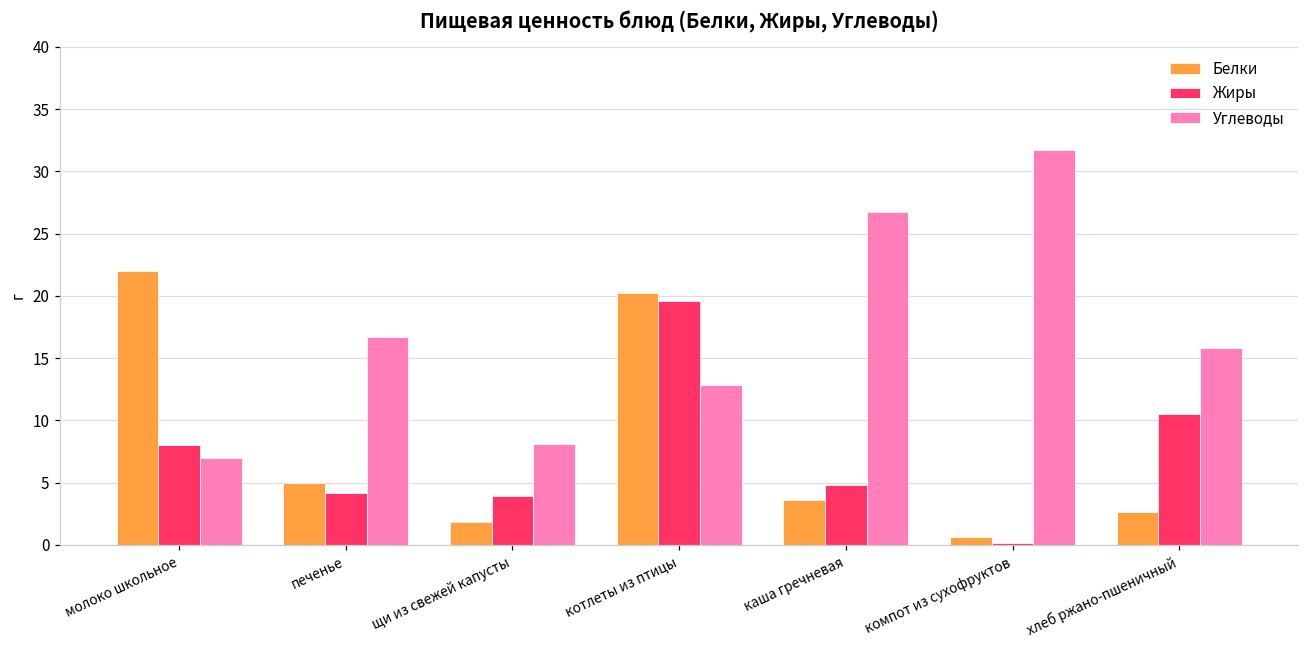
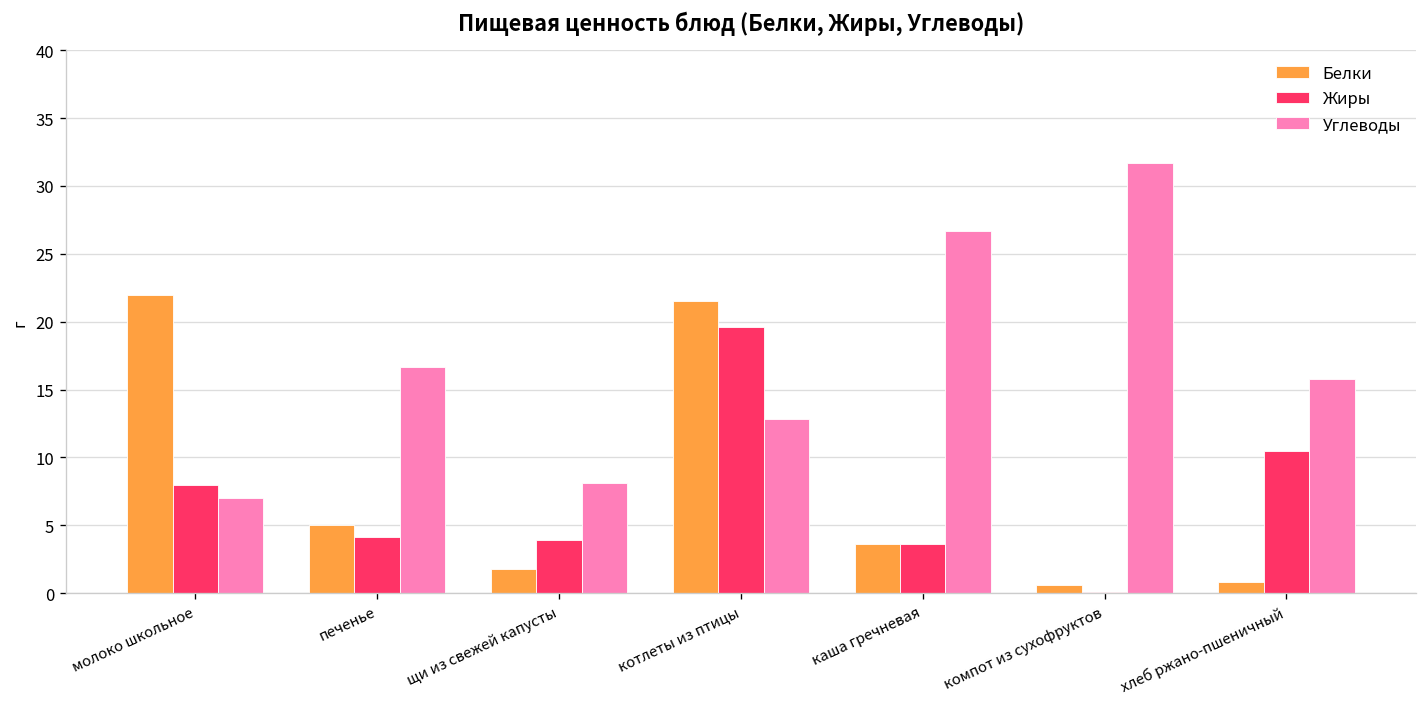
Белки, котлеты из птицы: 20.2 -> 21.5
Жиры, каша гречневая: 4.8 -> 3.6
Белки, хлеб ржано-пшеничный: 2.6 -> 0.8
